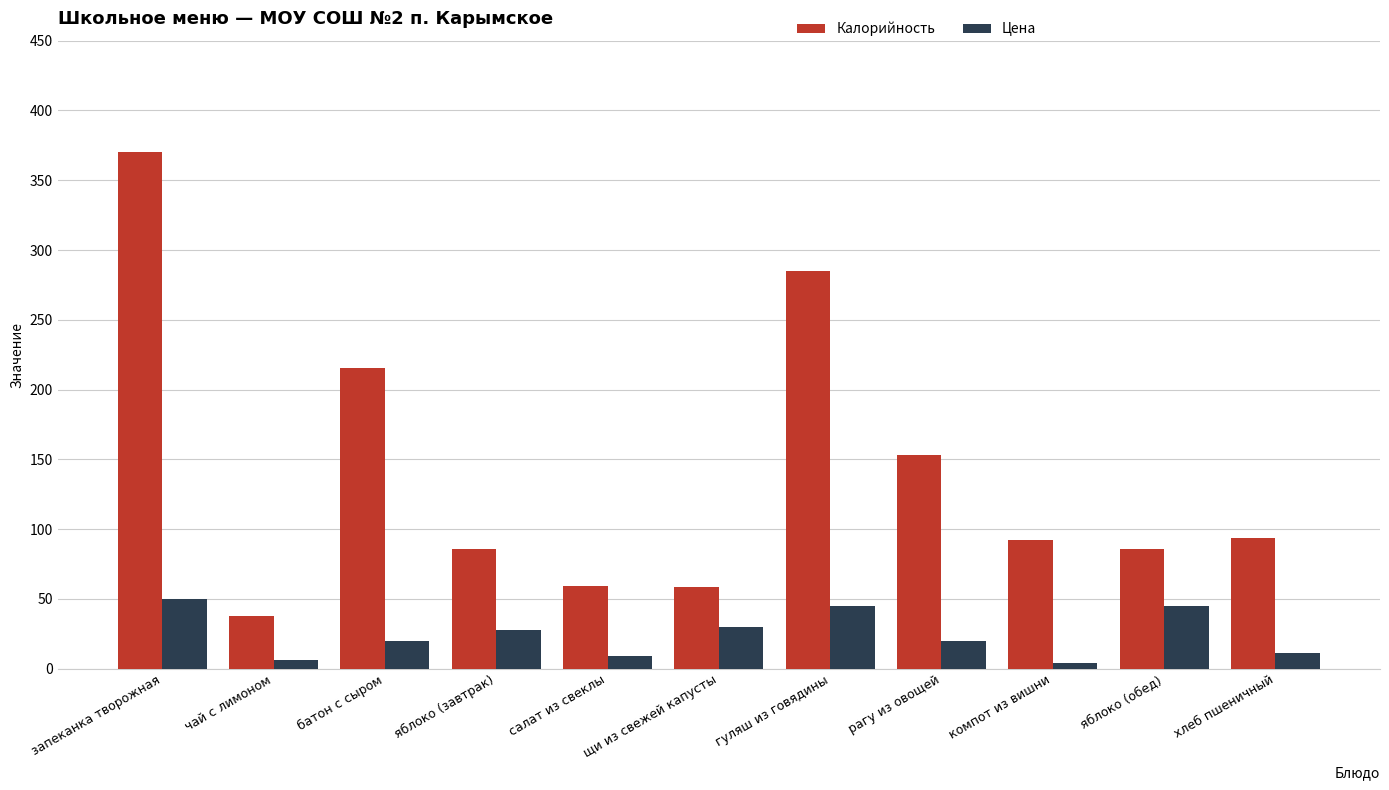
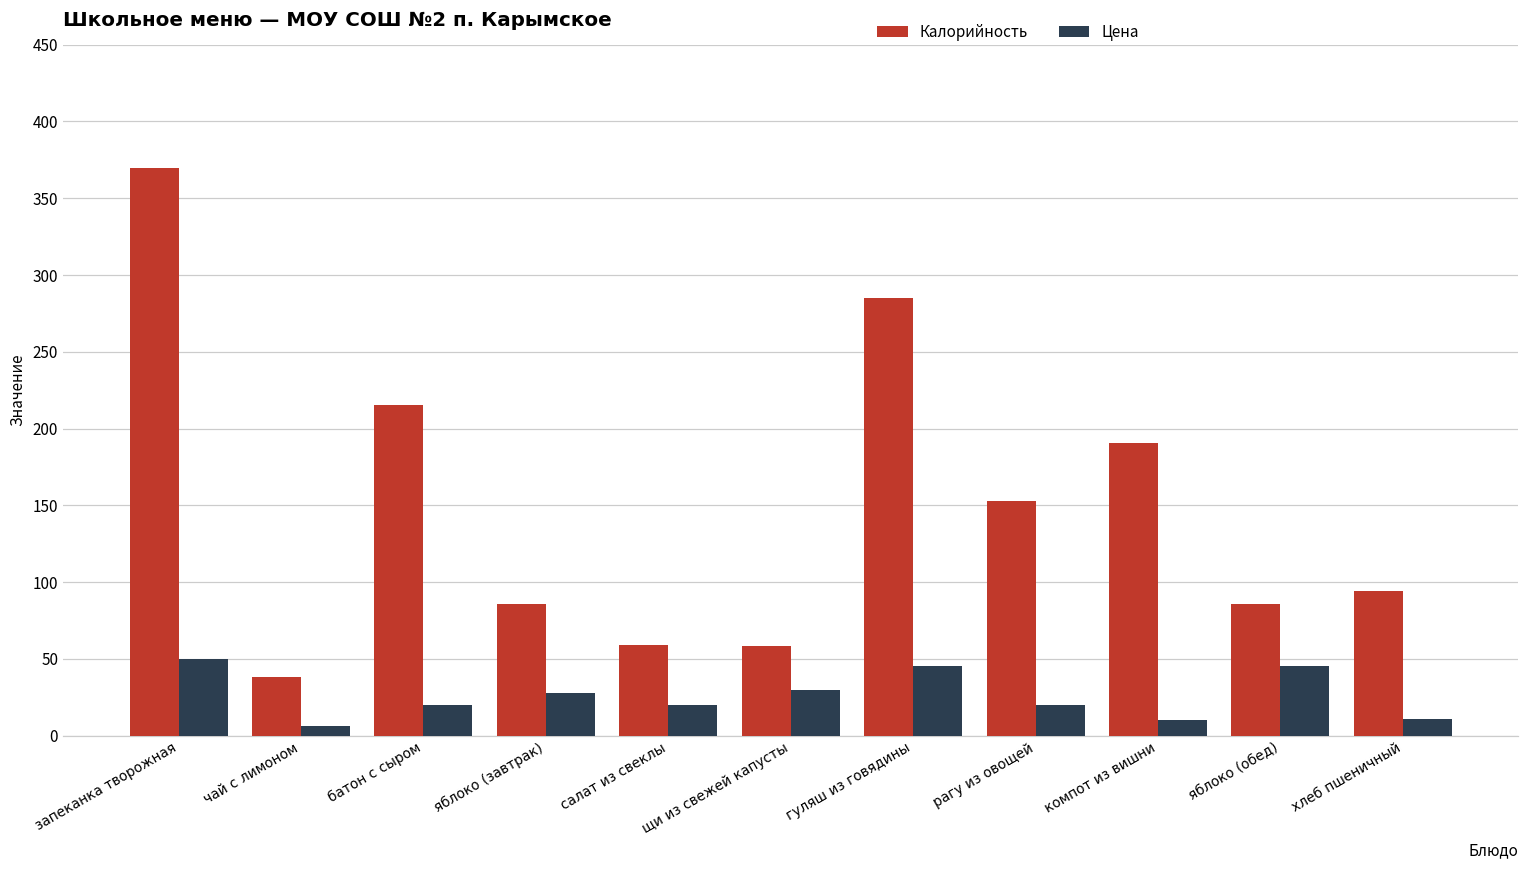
Цена, салат из свеклы: 9 -> 20
Калорийность, компот из вишни: 92 -> 191
Цена, компот из вишни: 4 -> 10
